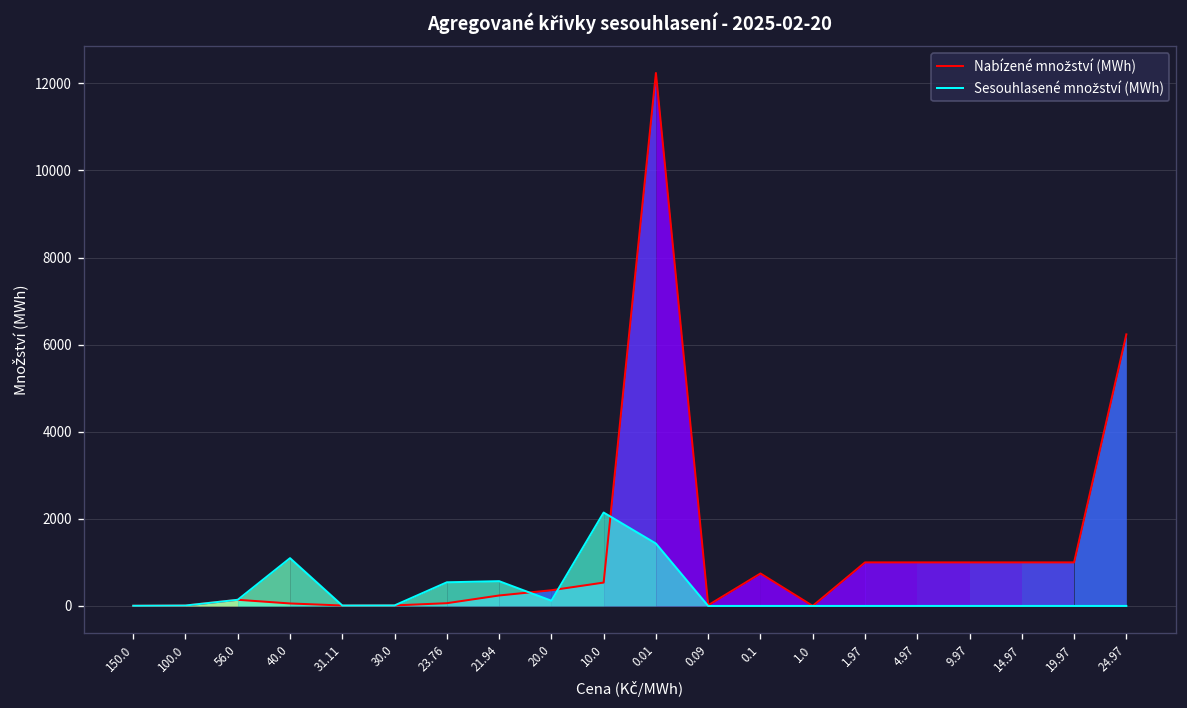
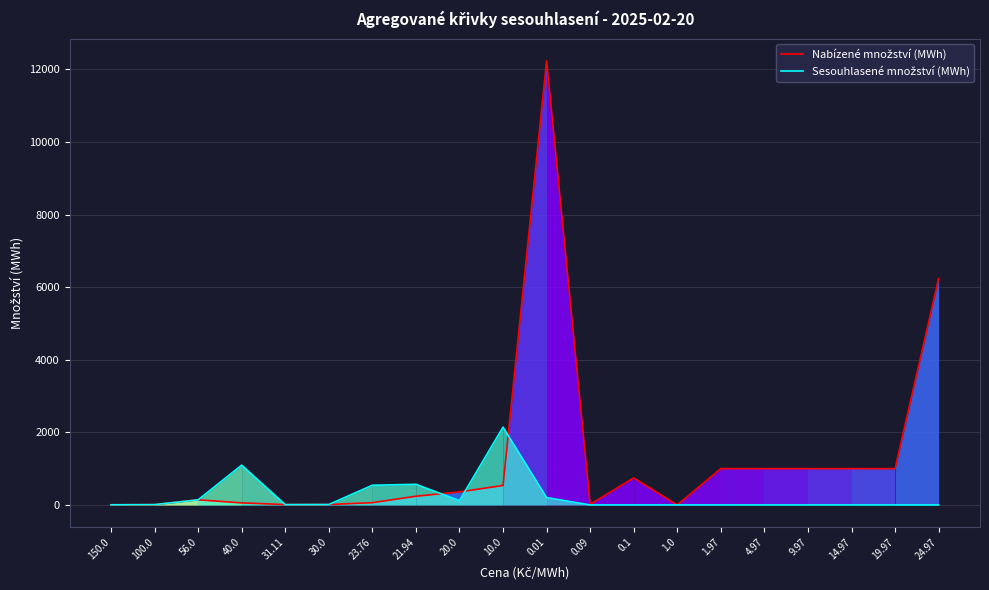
Sesouhlasené množství (MWh), 0.01: 1400 -> 200
